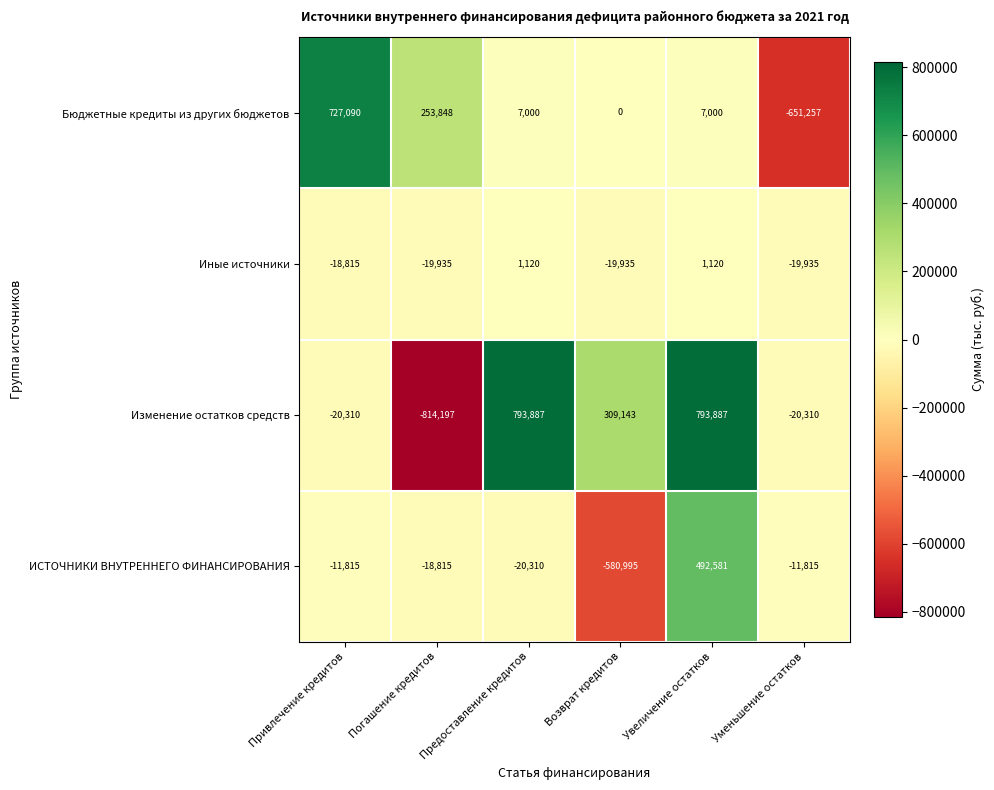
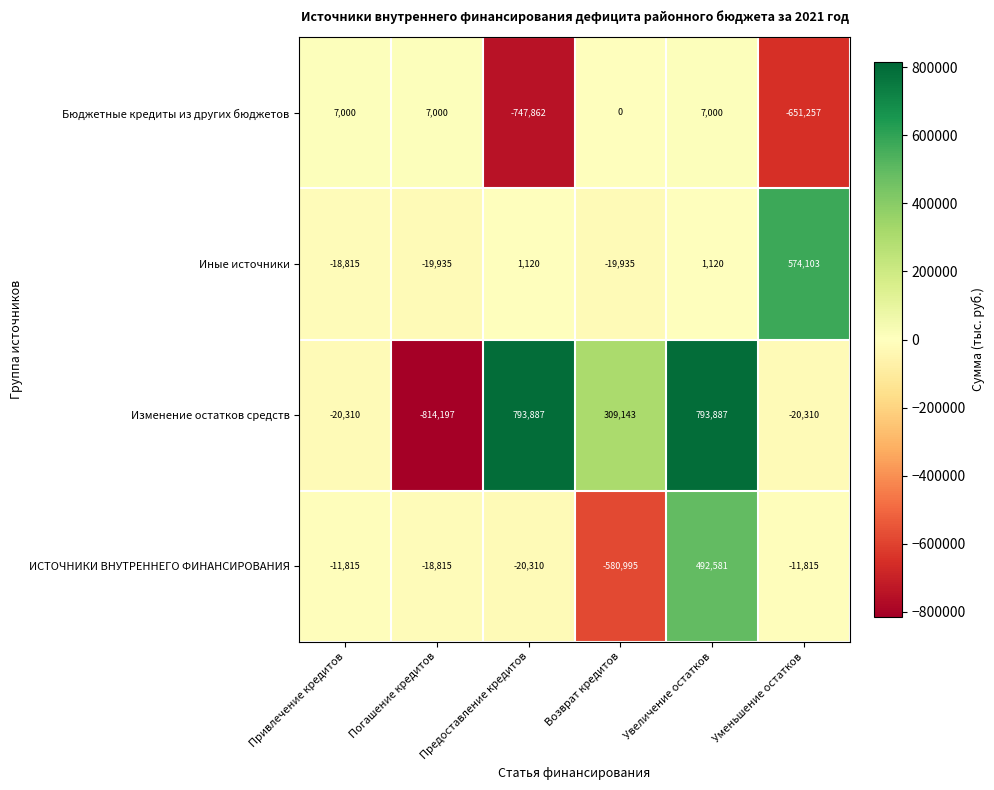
Бюджетные кредиты из других бюджетов, Привлечение кредитов: 727,090 -> 7,000
Бюджетные кредиты из других бюджетов, Погашение кредитов: 253,848 -> 7,000
Бюджетные кредиты из других бюджетов, Предоставление кредитов: 7,000 -> -747,862
Иные источники, Уменьшение остатков: -19,935 -> 574,103
